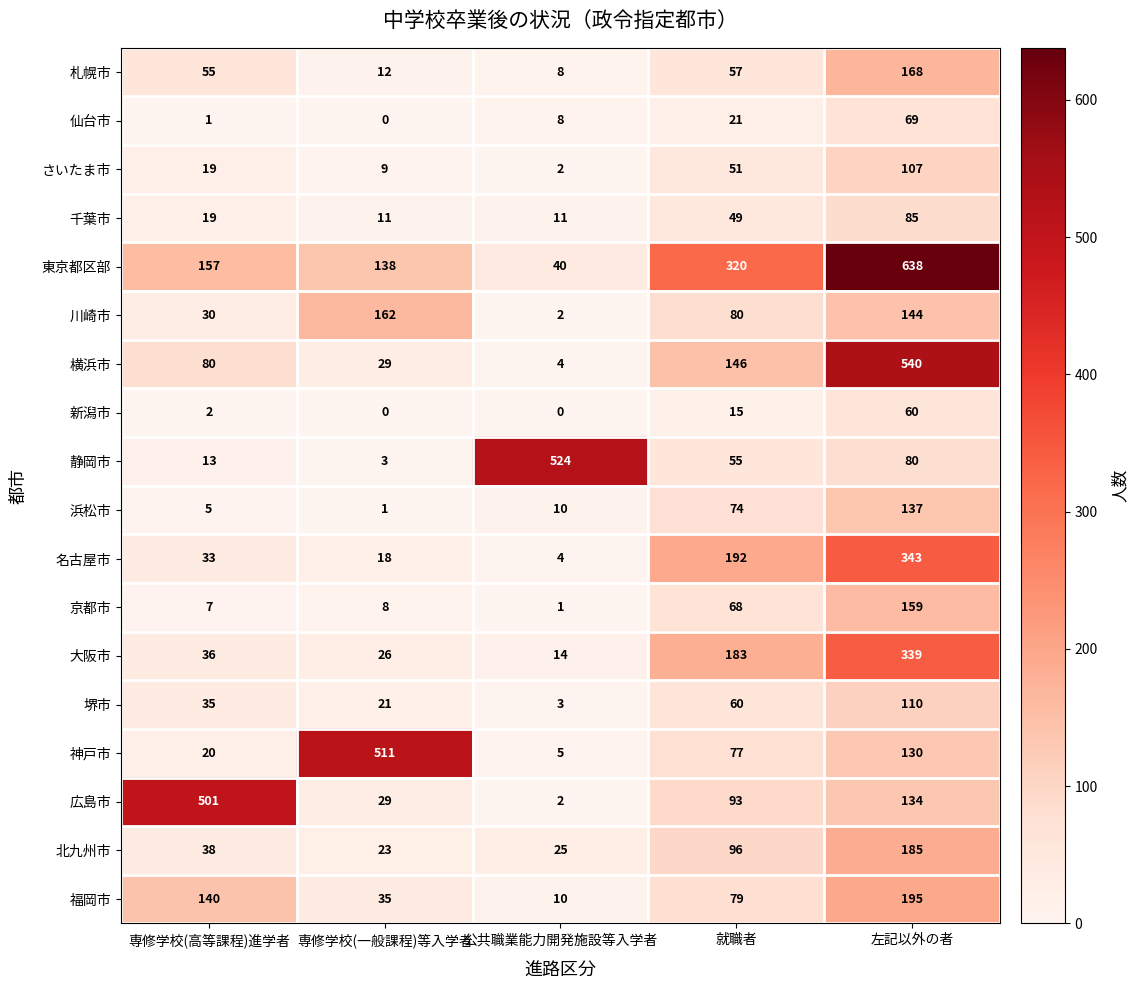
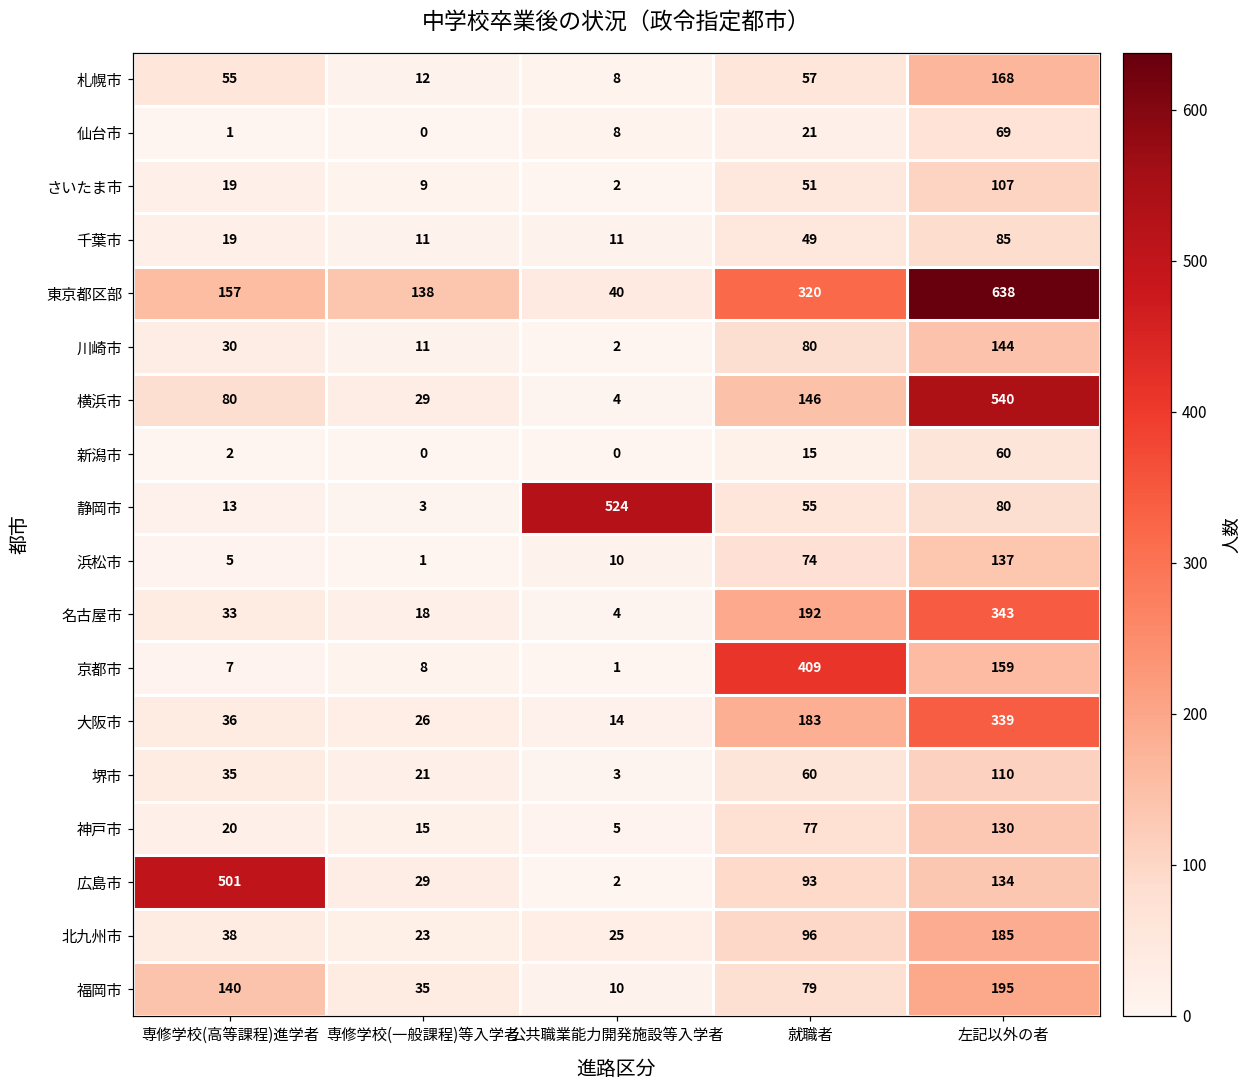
川崎市, 専修学校(一般課程)等入学者: 162 -> 11
京都市, 就職者: 68 -> 409
神戸市, 専修学校(一般課程)等入学者: 511 -> 15
